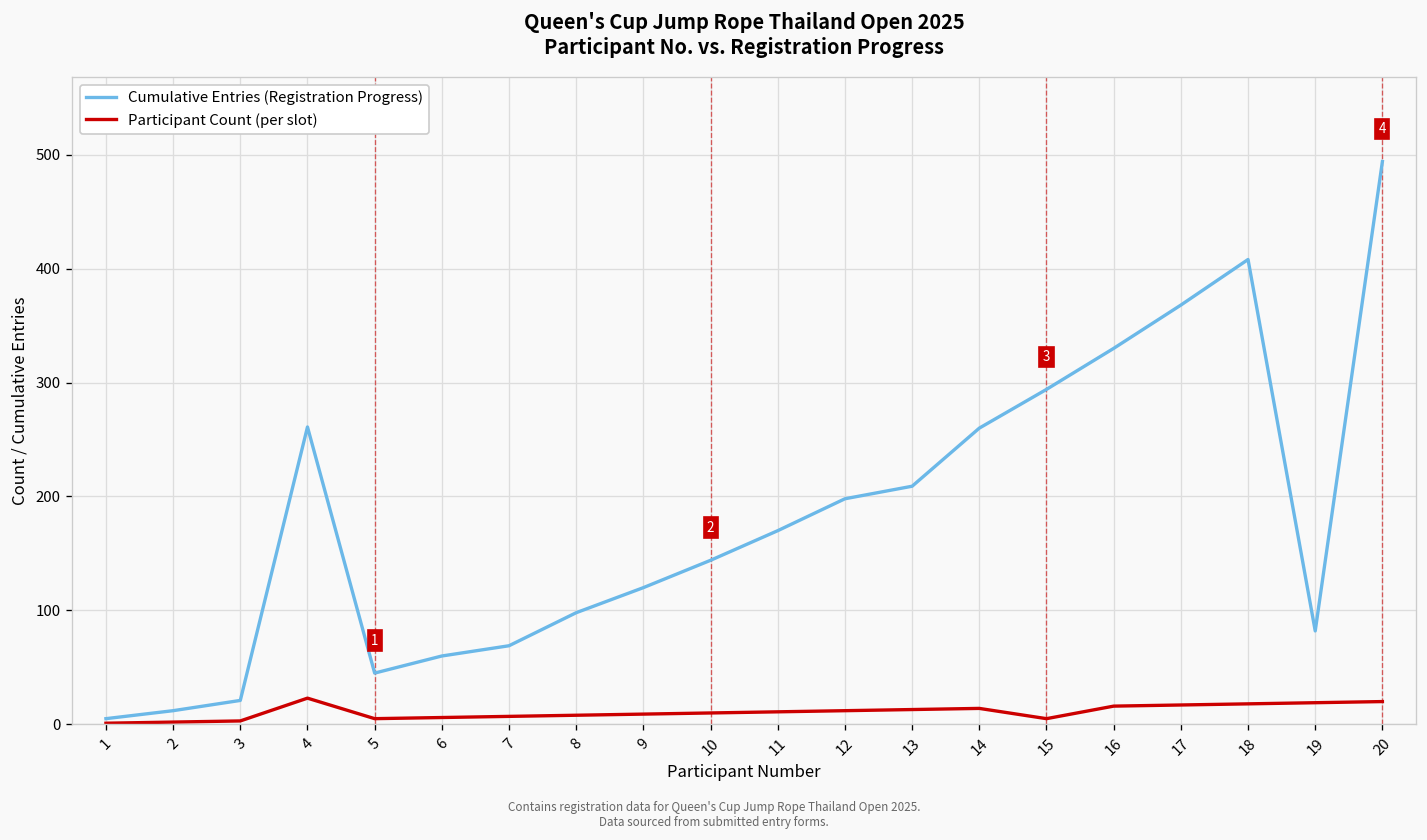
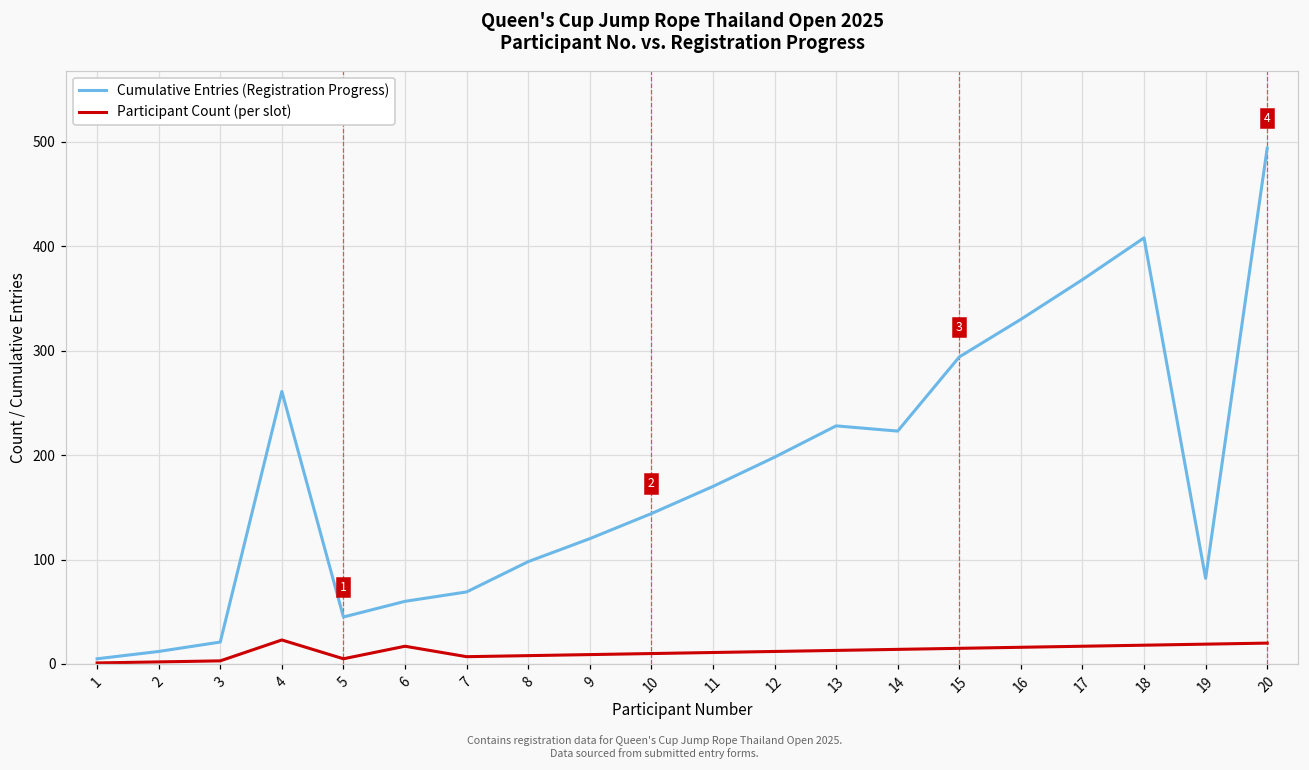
Participant Count (per slot), 6: 10 -> 20
Cumulative Entries (Registration Progress), 13: 210 -> 230
Cumulative Entries (Registration Progress), 14: 260 -> 220
Participant Count (per slot), 15: 10 -> 20
